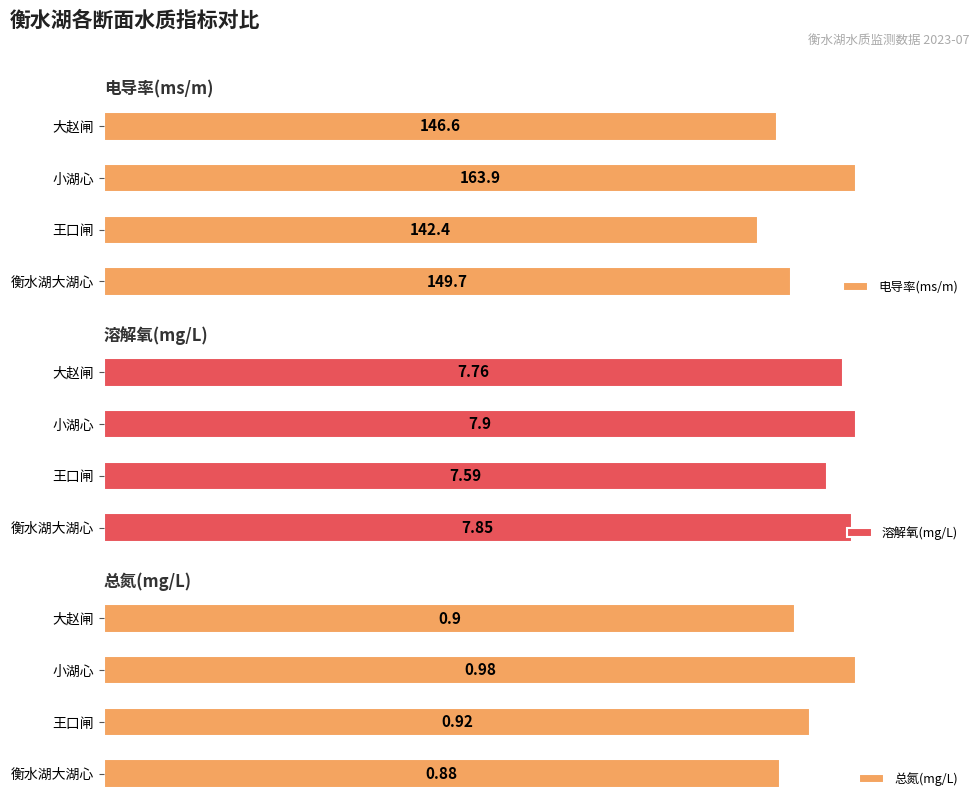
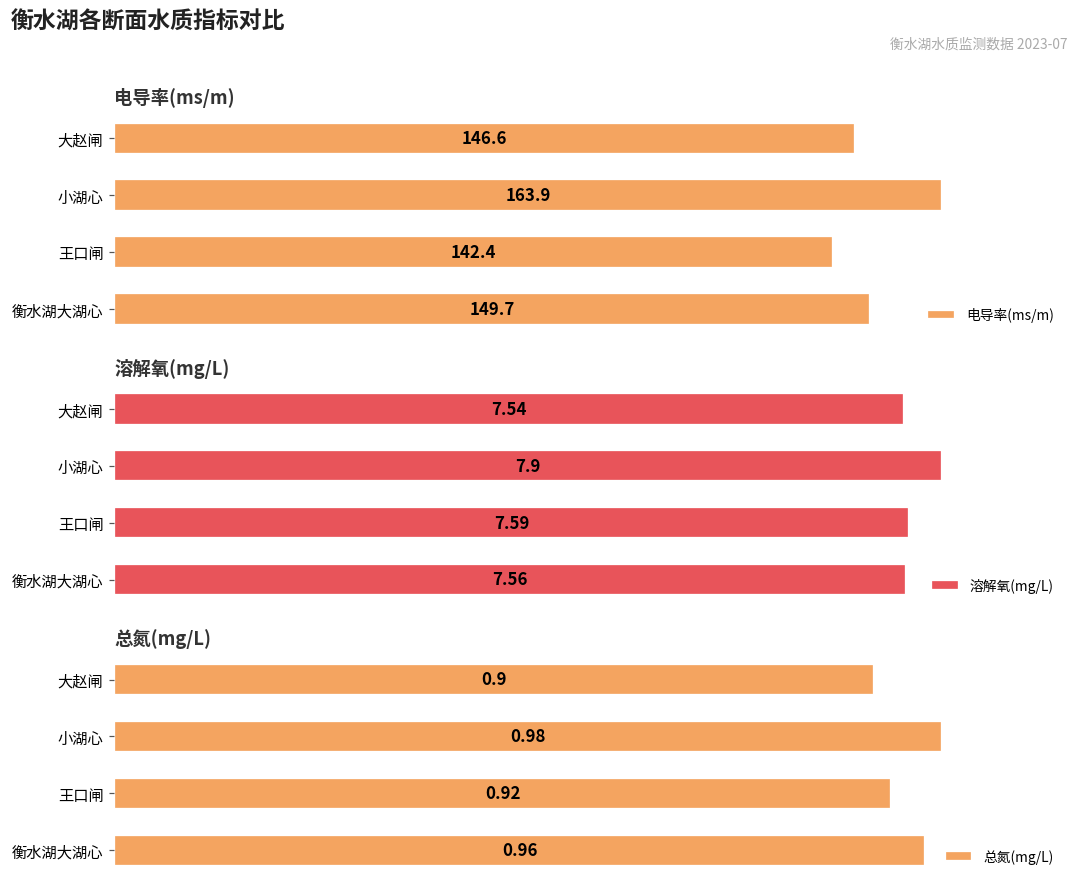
溶解氧(mg/L), 大赵闸: 7.76 -> 7.54
溶解氧(mg/L), 衡水湖大湖心: 7.85 -> 7.56
总氮(mg/L), 衡水湖大湖心: 0.88 -> 0.96
